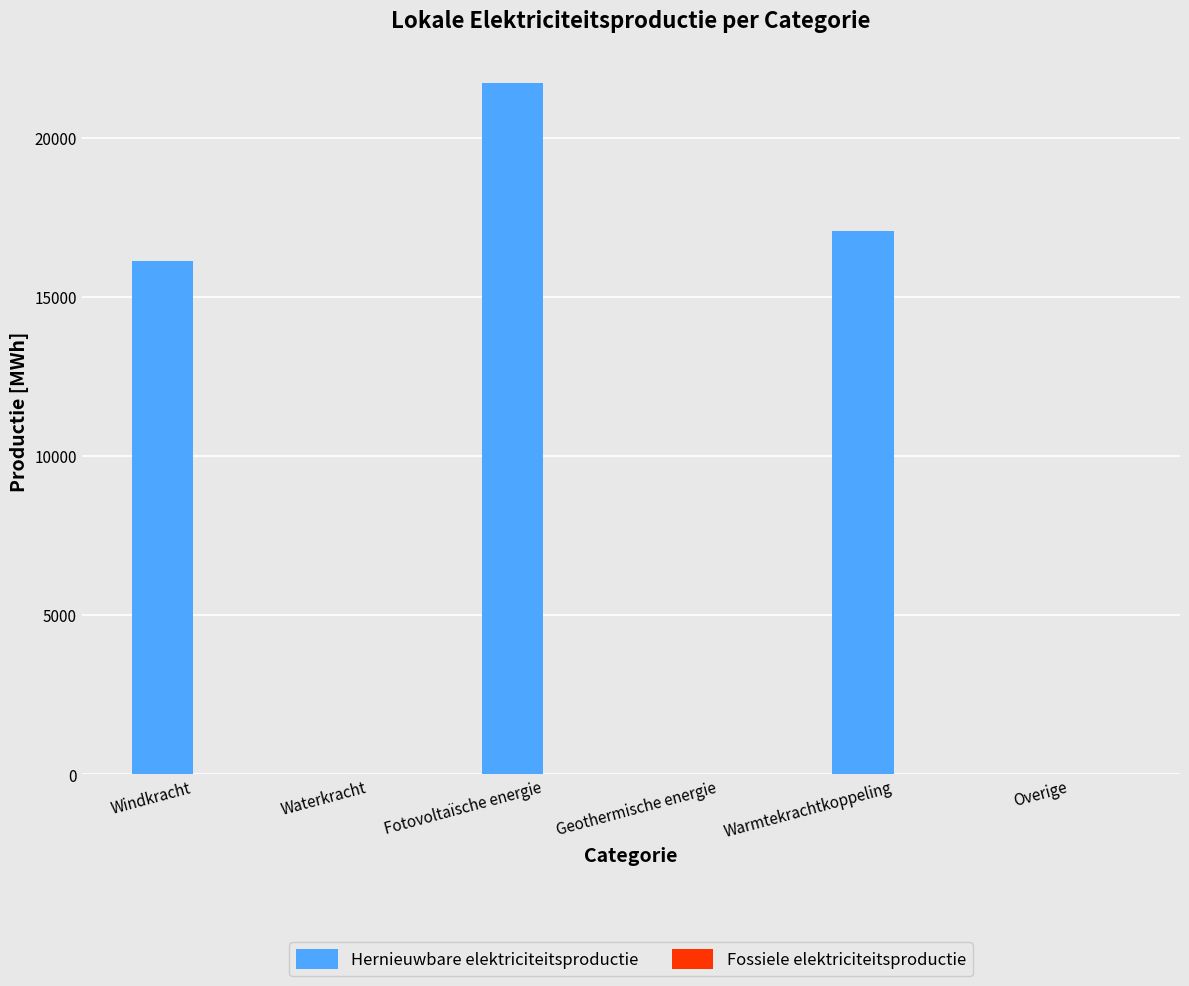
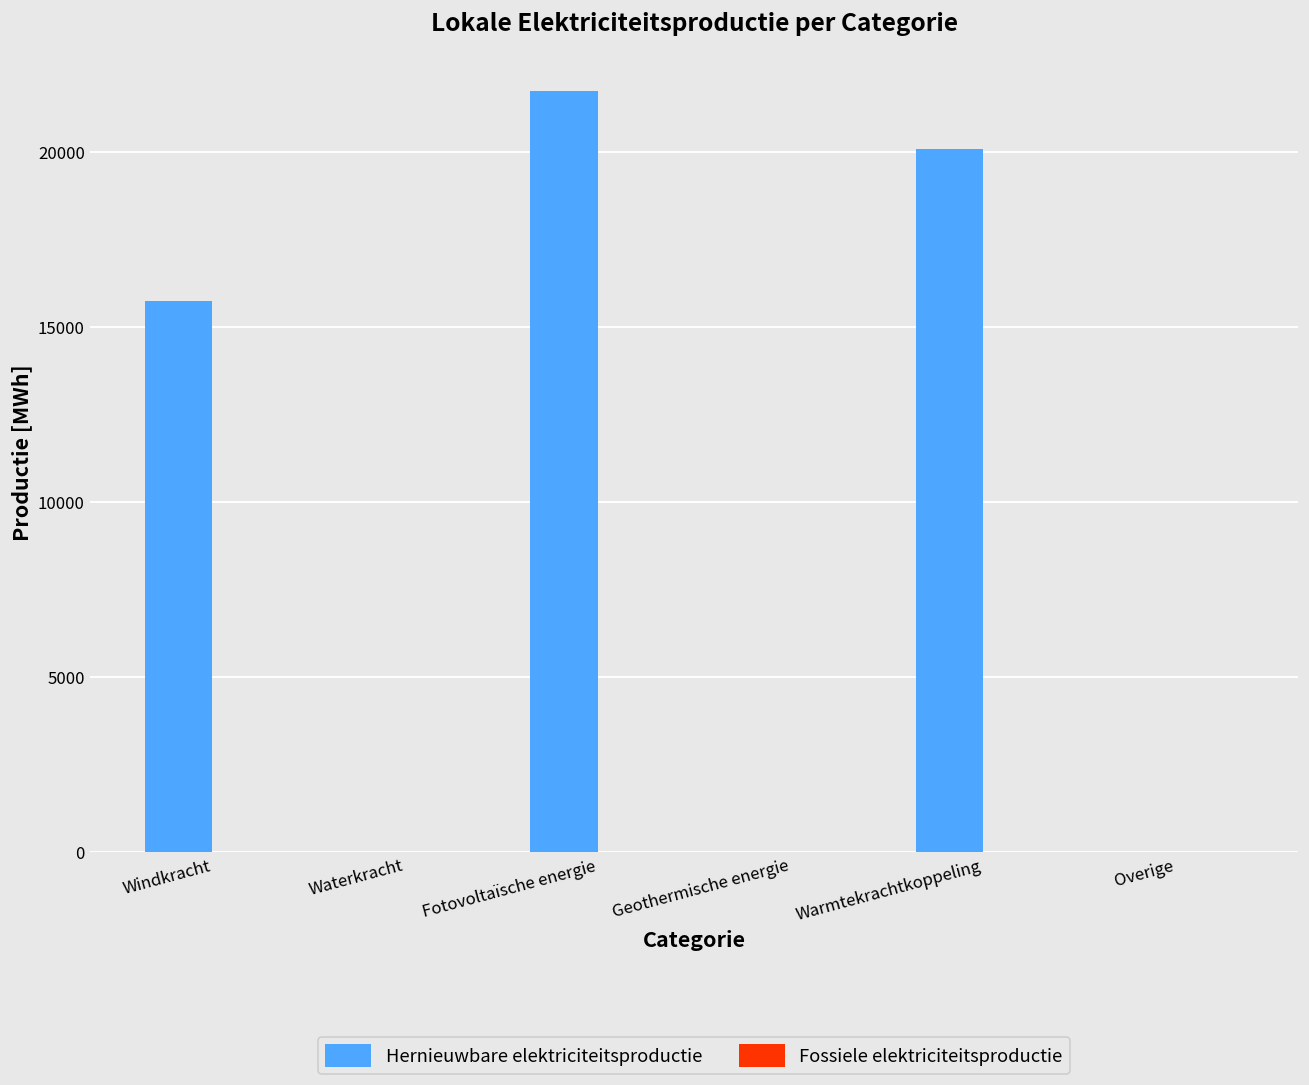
Hernieuwbare elektriciteitsproductie, Windkracht: 16100 -> 15700
Hernieuwbare elektriciteitsproductie, Warmtekrachtkoppeling: 17100 -> 20100
